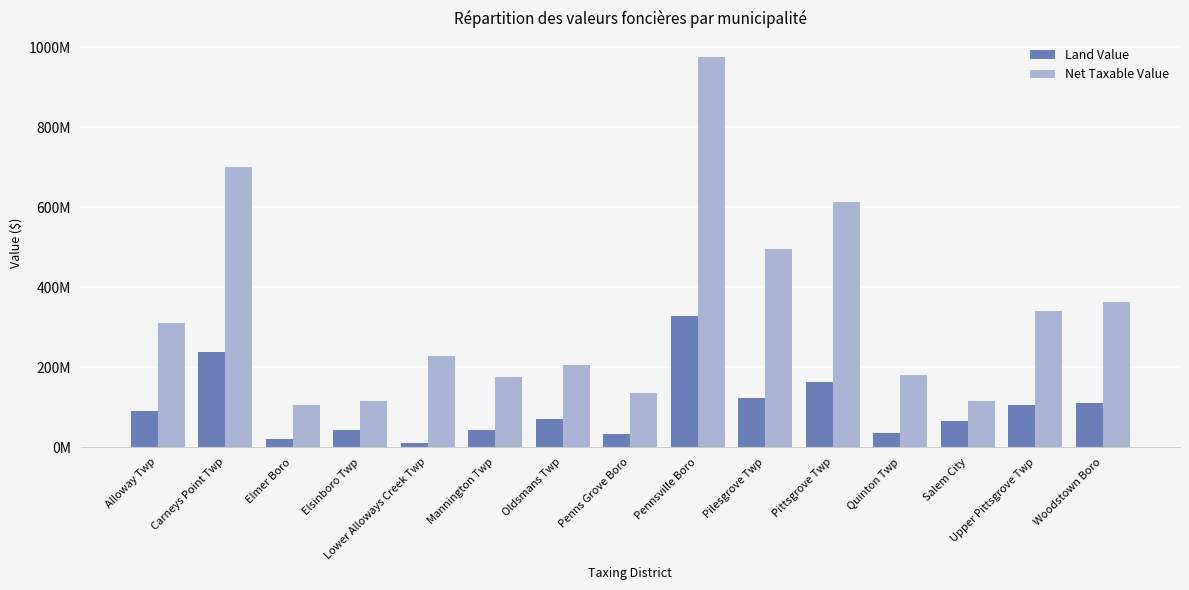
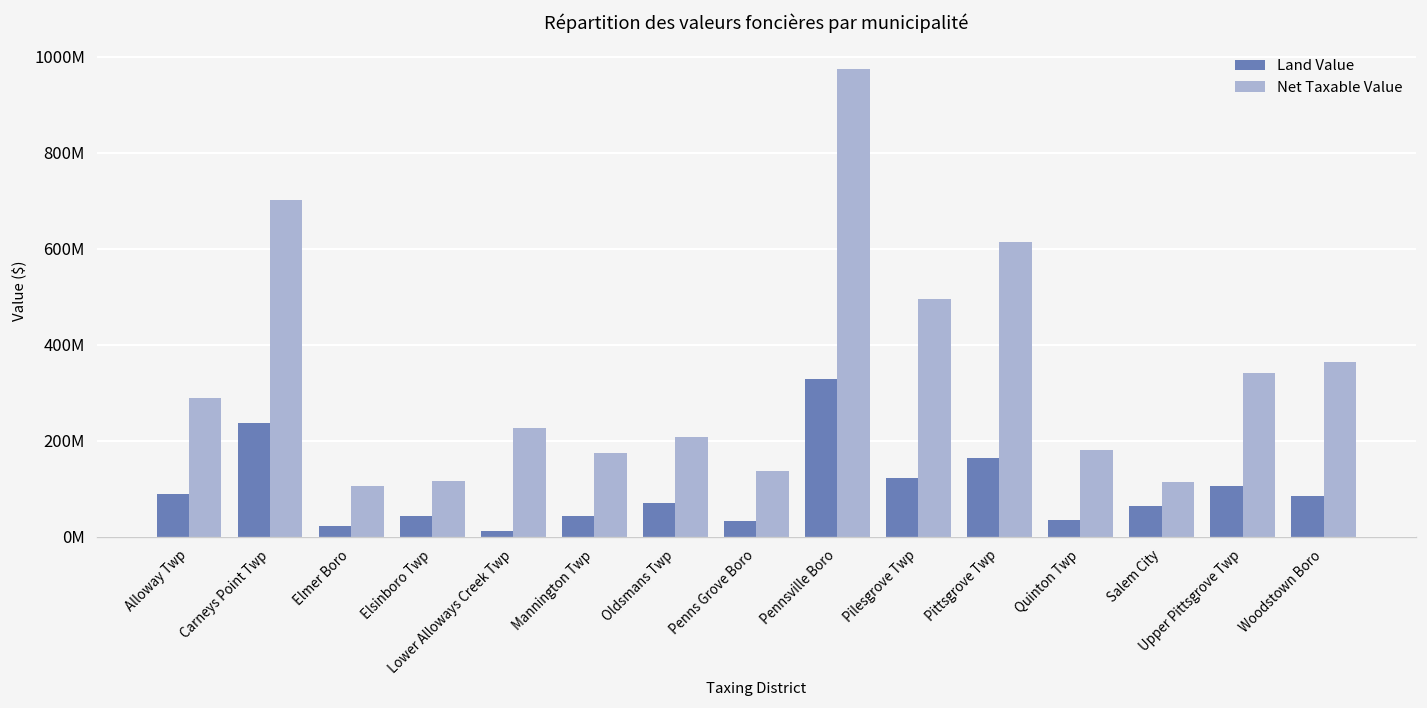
Net Taxable Value, Alloway Twp: 310000000 -> 290000000
Land Value, Woodstown Boro: 110000000 -> 80000000
